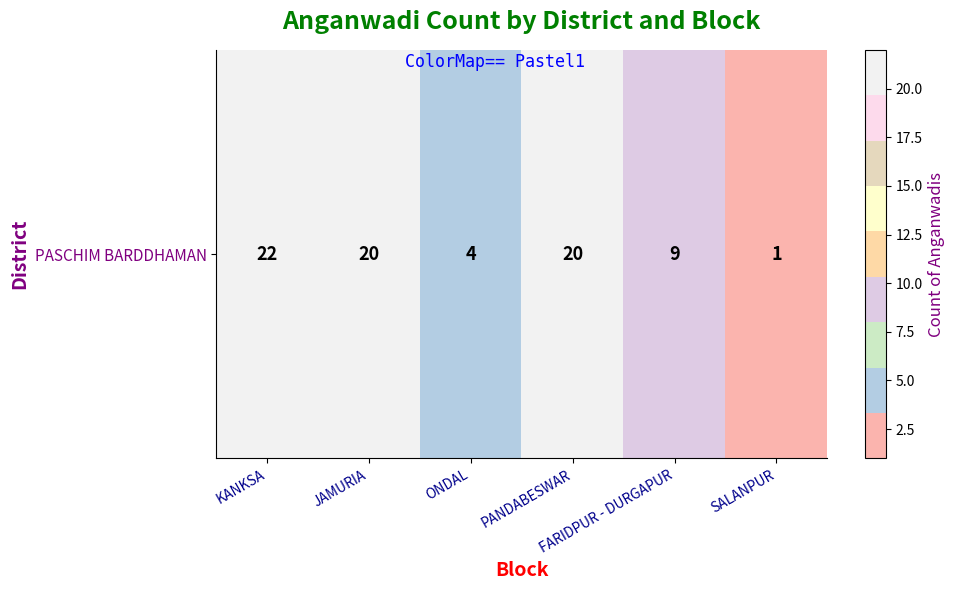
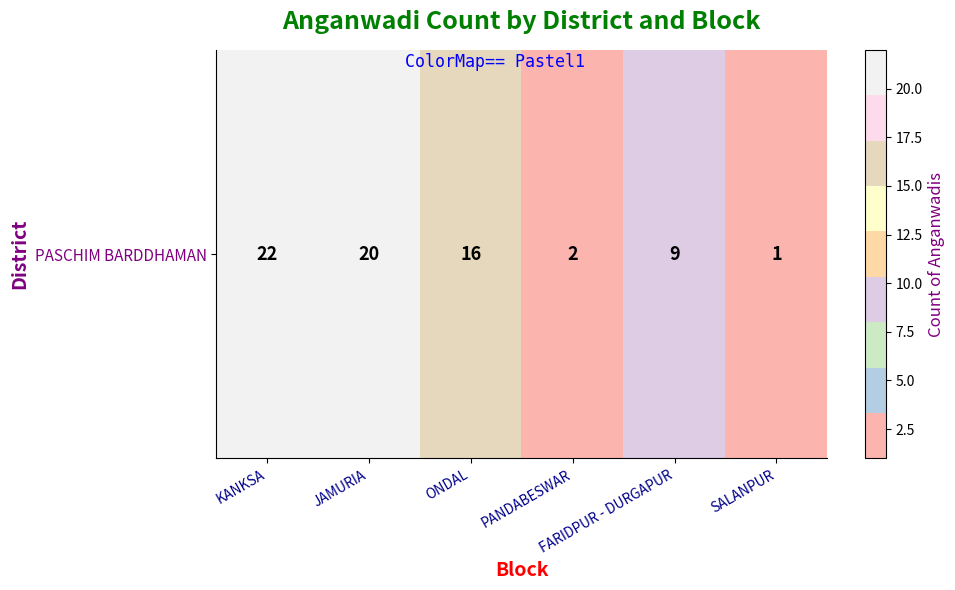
PASCHIM BARDDHAMAN, ONDAL: 4 -> 16
PASCHIM BARDDHAMAN, PANDABESWAR: 20 -> 2
